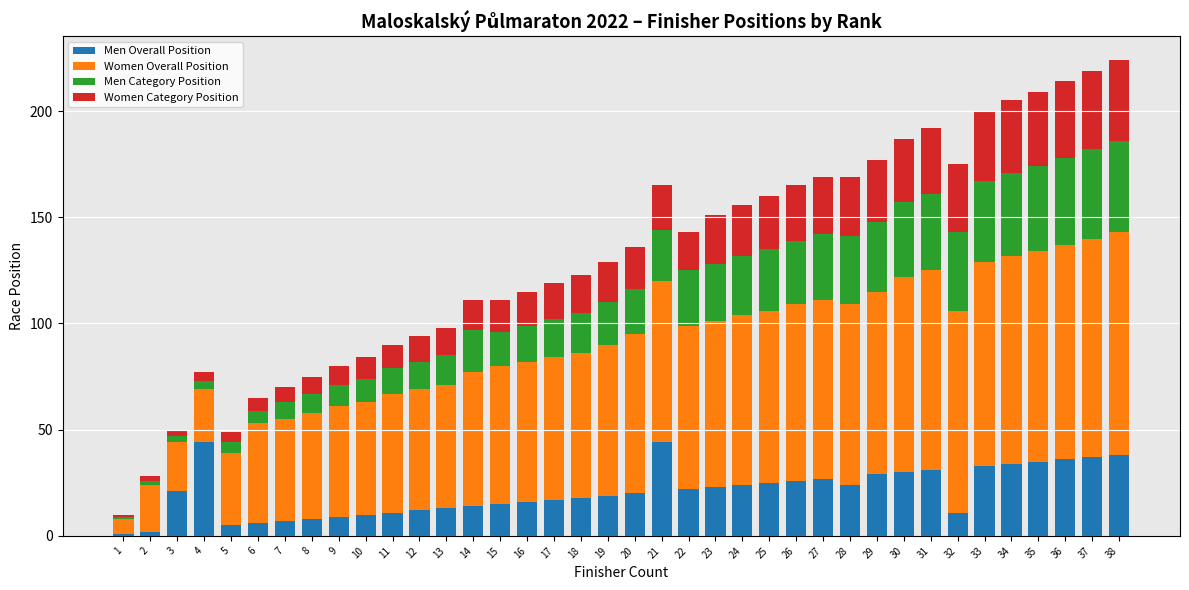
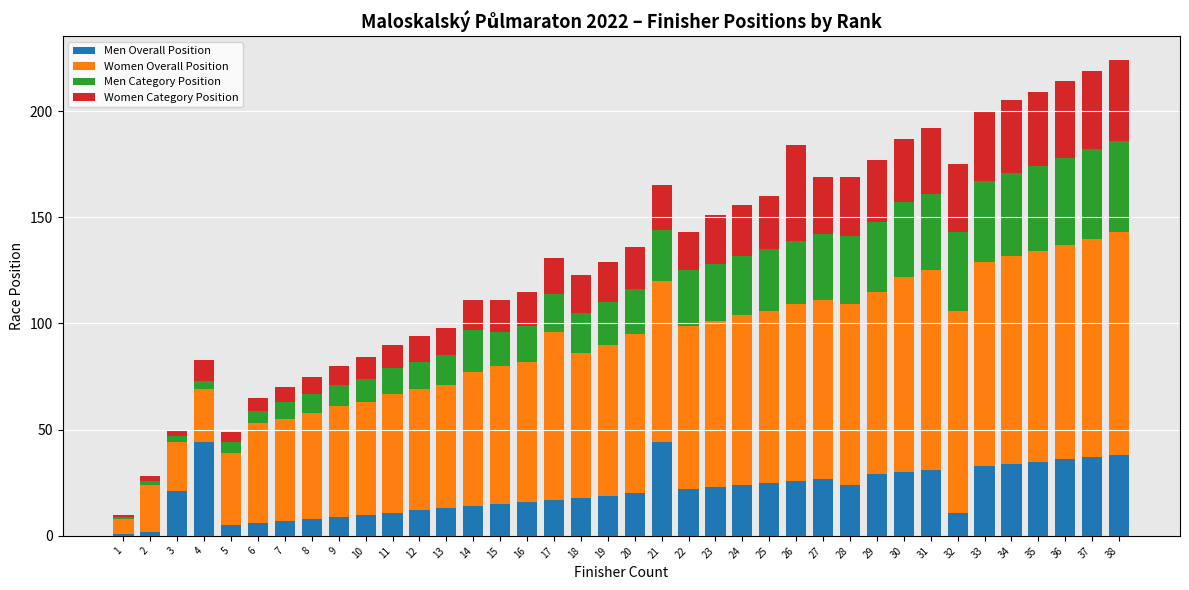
Women Category Position, 4: 4 -> 10
Women Overall Position, 17: 67 -> 79
Women Category Position, 26: 26 -> 45
